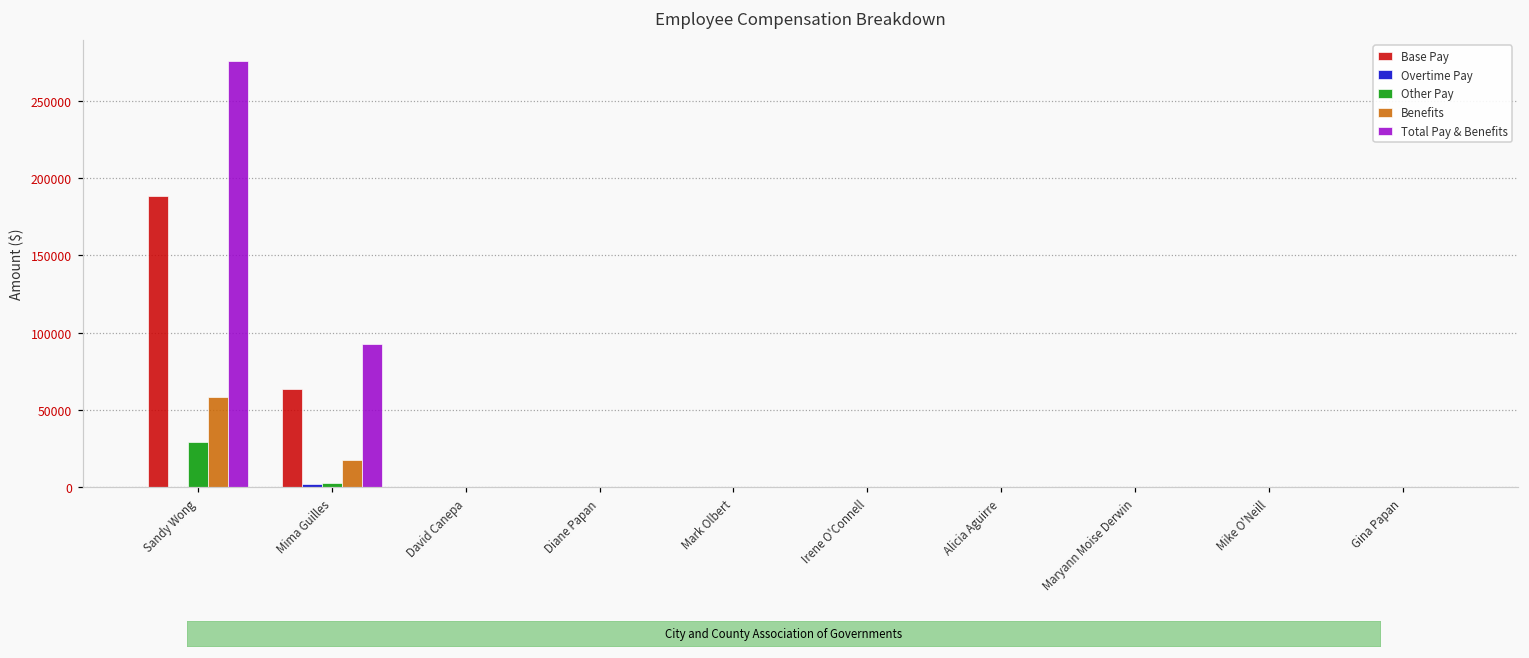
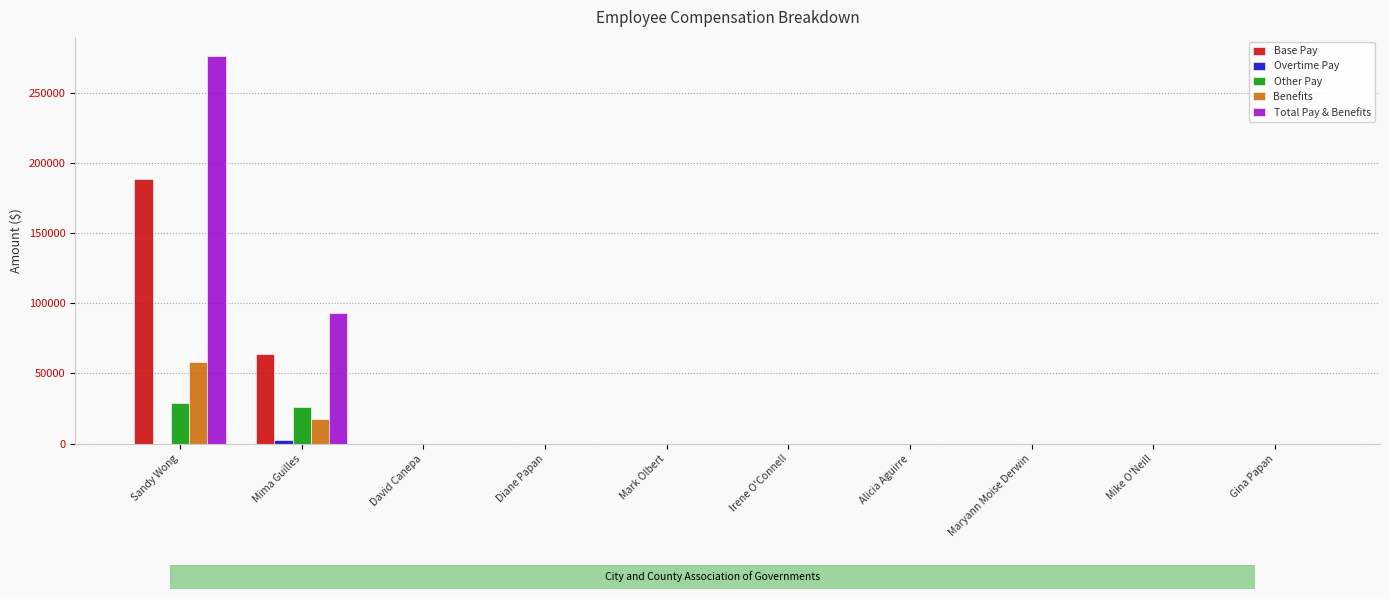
Other Pay, Mima Guilles: 3000 -> 26000
